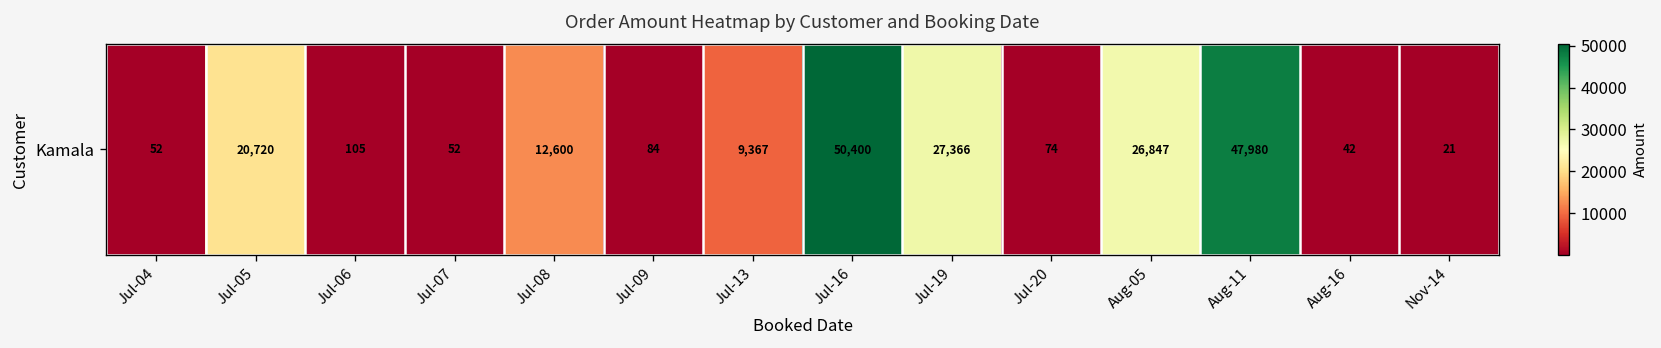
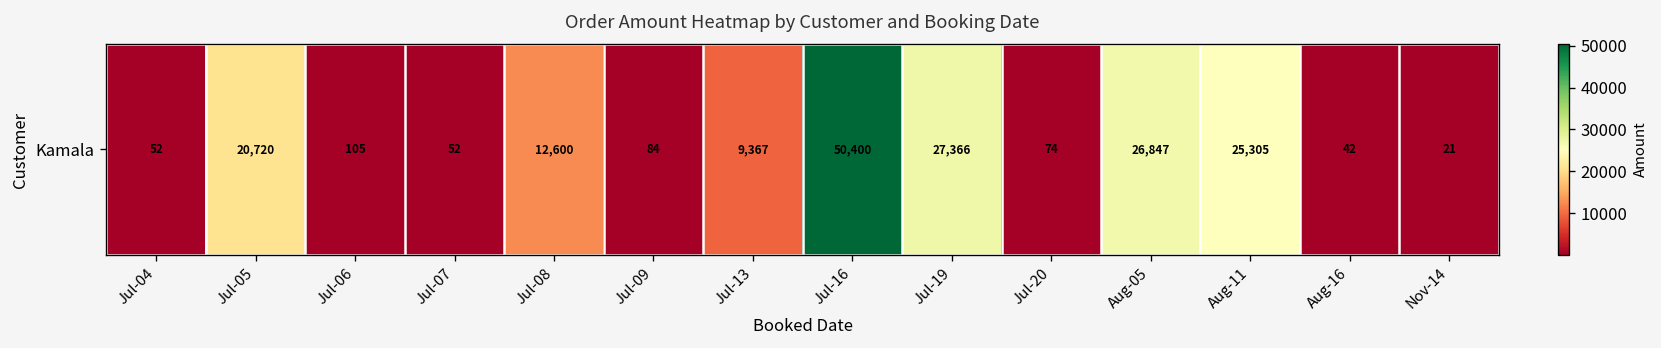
Kamala, Aug-11: 47,980 -> 25,305
